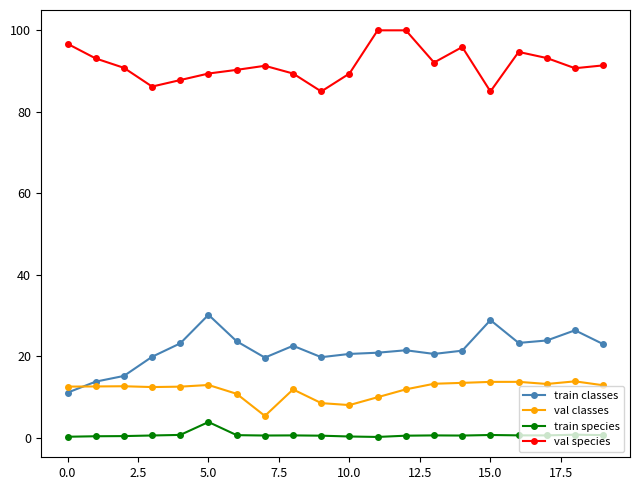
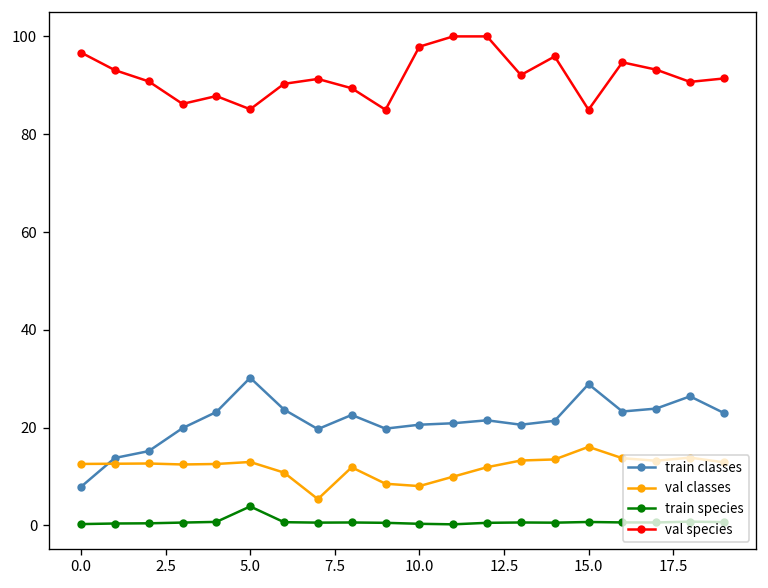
train classes, 0.0: 11 -> 8
val species, 5.0: 89 -> 85
val species, 10.0: 89 -> 98
val classes, 15.0: 14 -> 16
